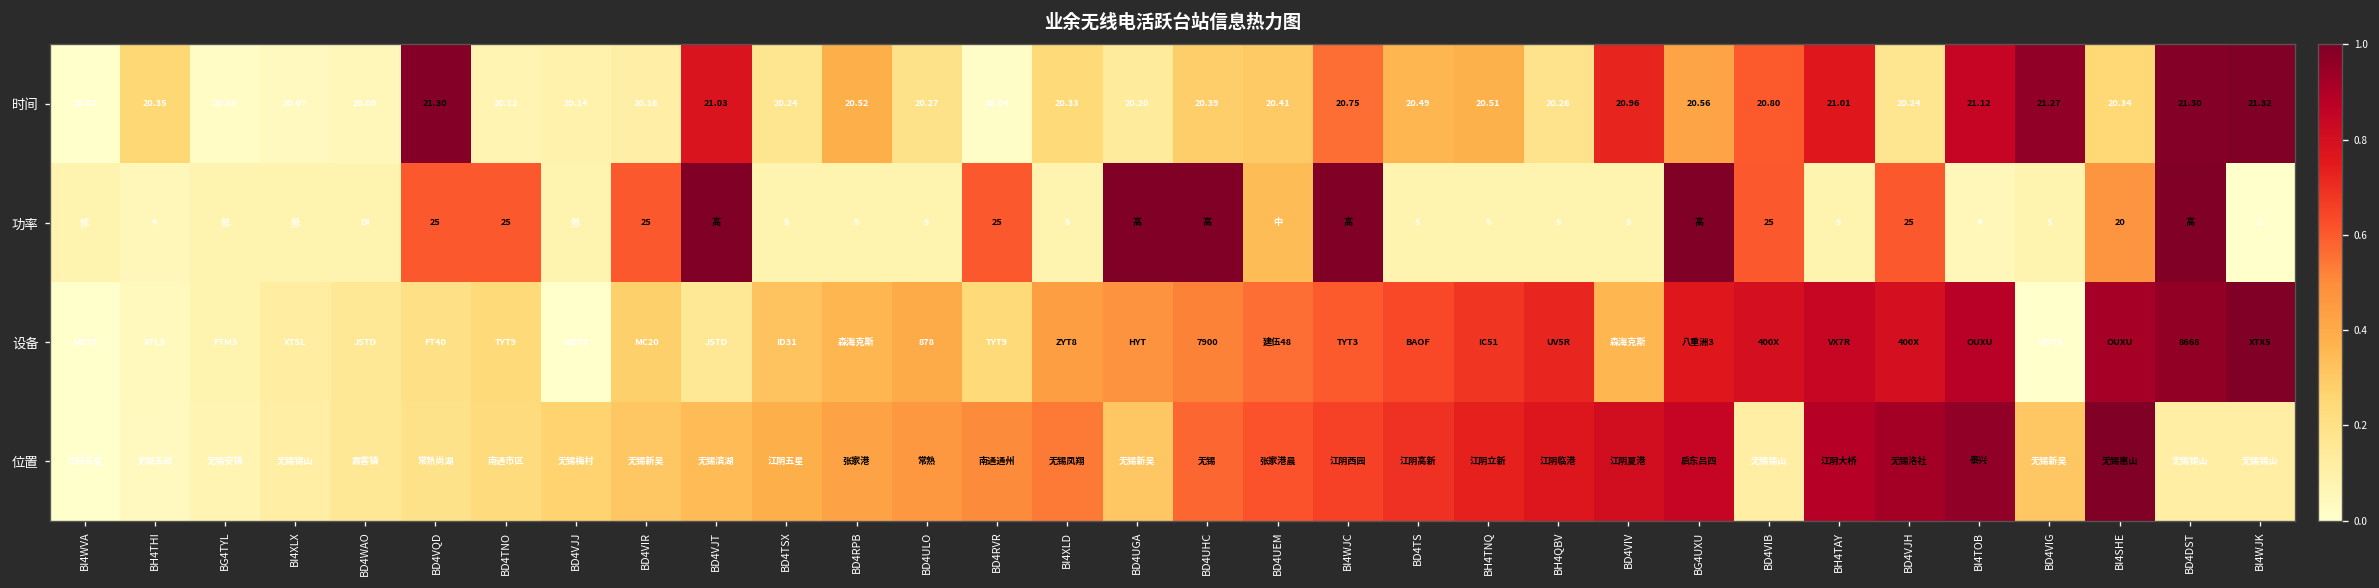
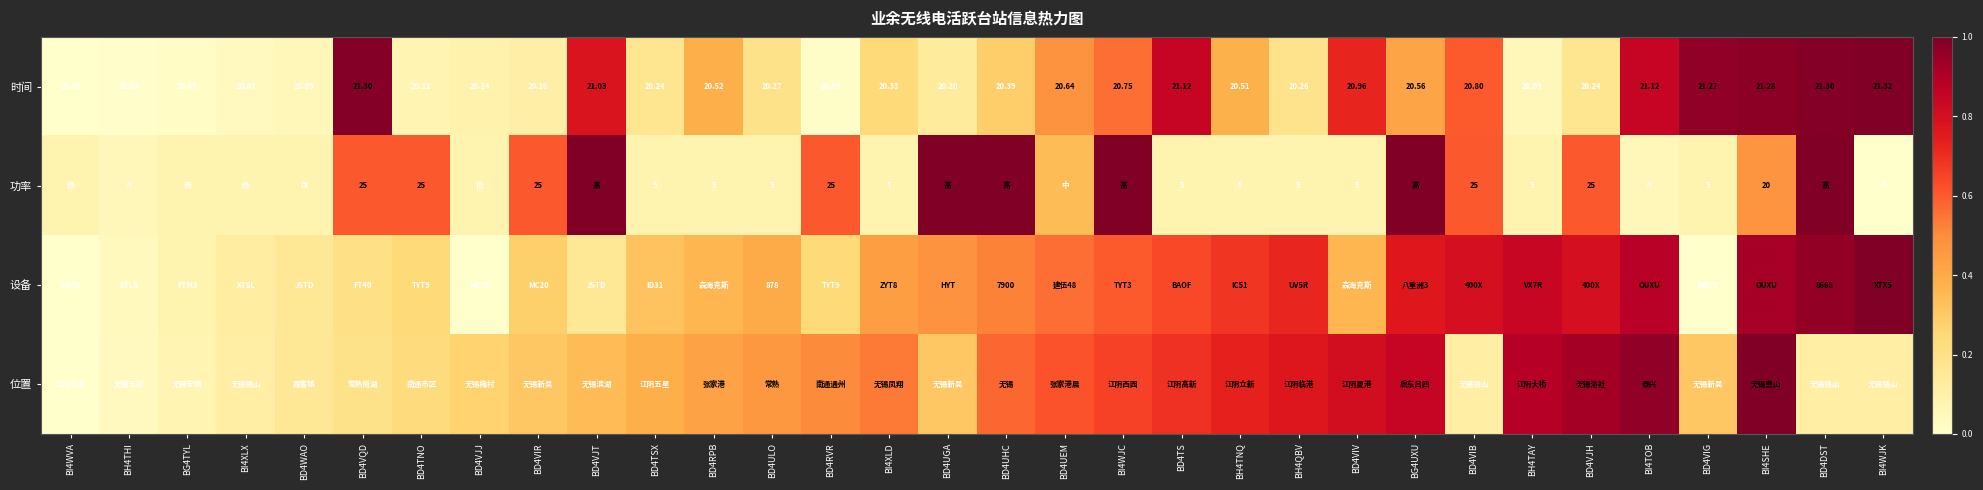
时间, BH4THI: 20.35 -> 20.03
时间, BD4UEM: 20.41 -> 20.64
时间, BD4TS: 20.49 -> 21.12
时间, BH4TAY: 21.01 -> 20.09
时间, BI4SHE: 20.34 -> 21.28
